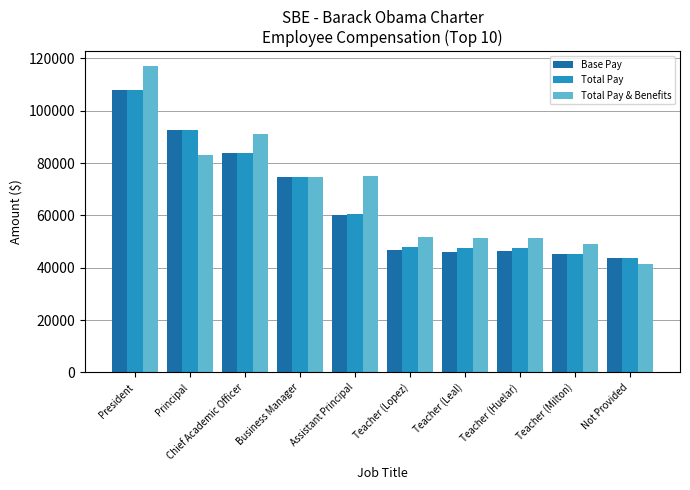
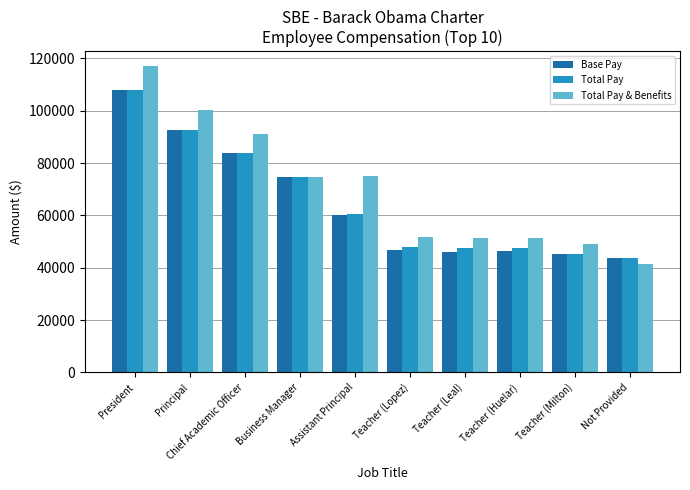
Total Pay & Benefits, Principal: 83000 -> 100000
